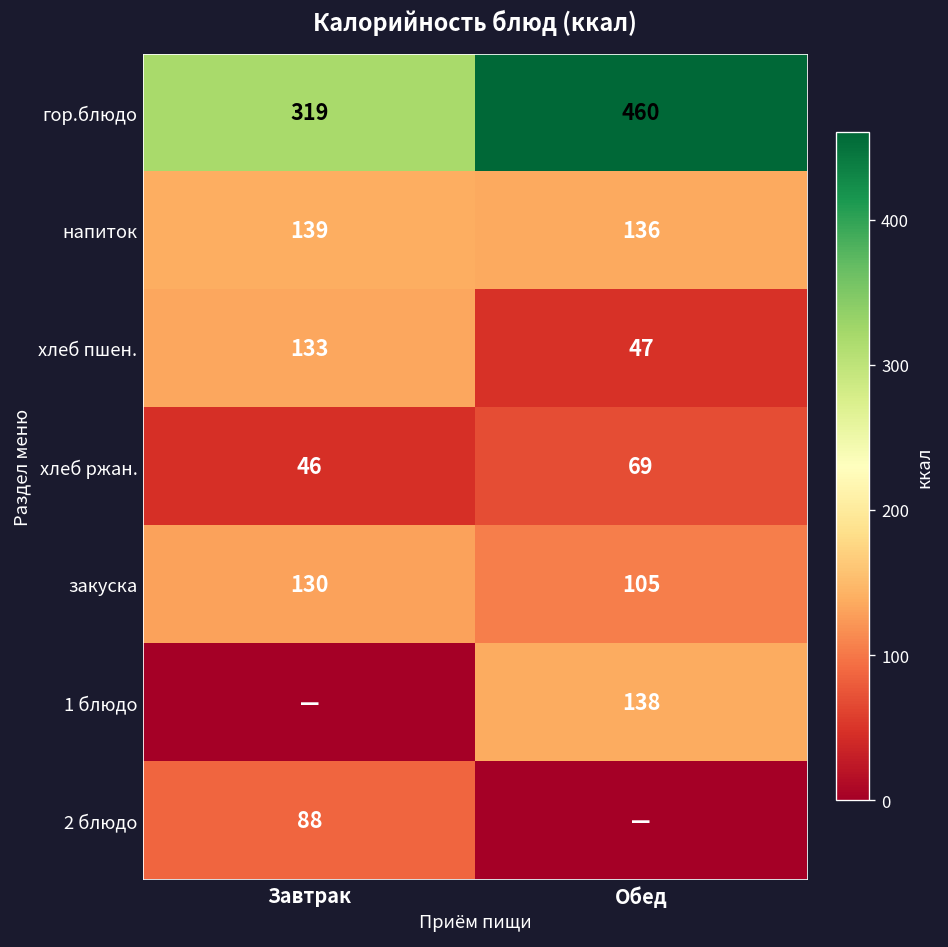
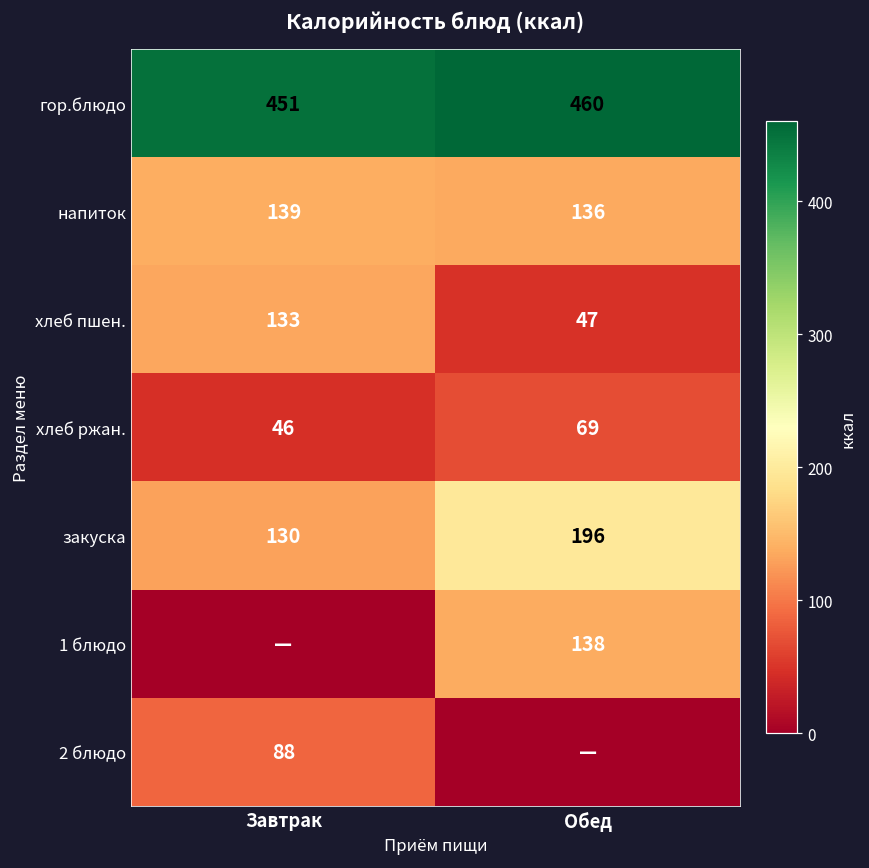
гор.блюдо, Завтрак: 319 -> 451
закуска, Обед: 105 -> 196
